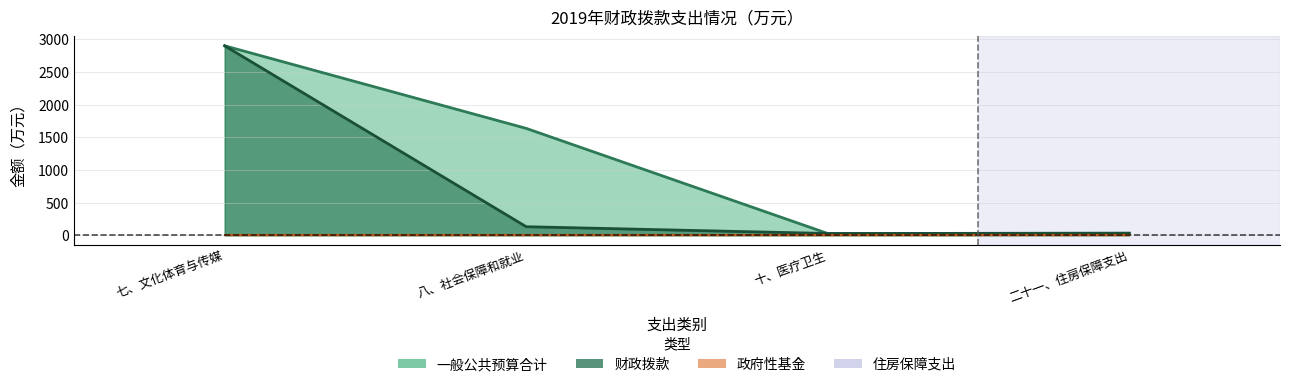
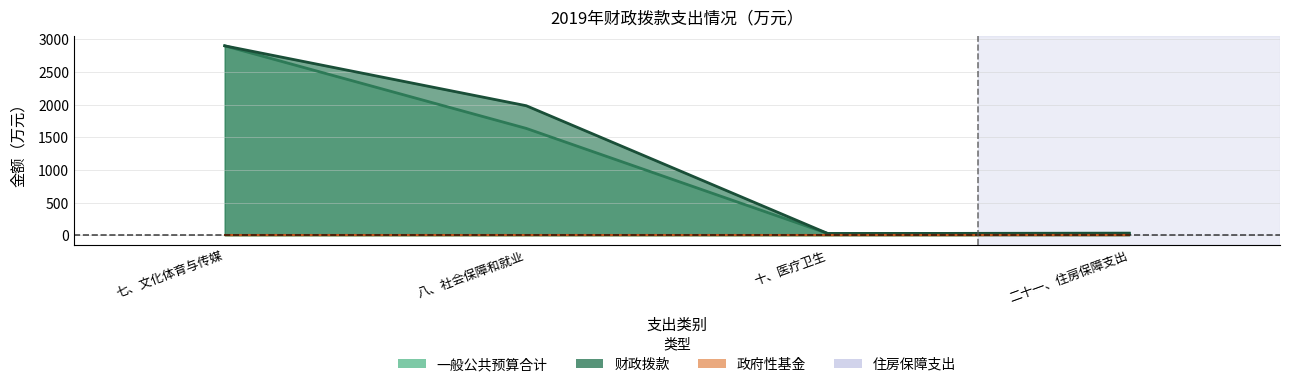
财政拨款, 八、社会保障和就业: 100 -> 2000
